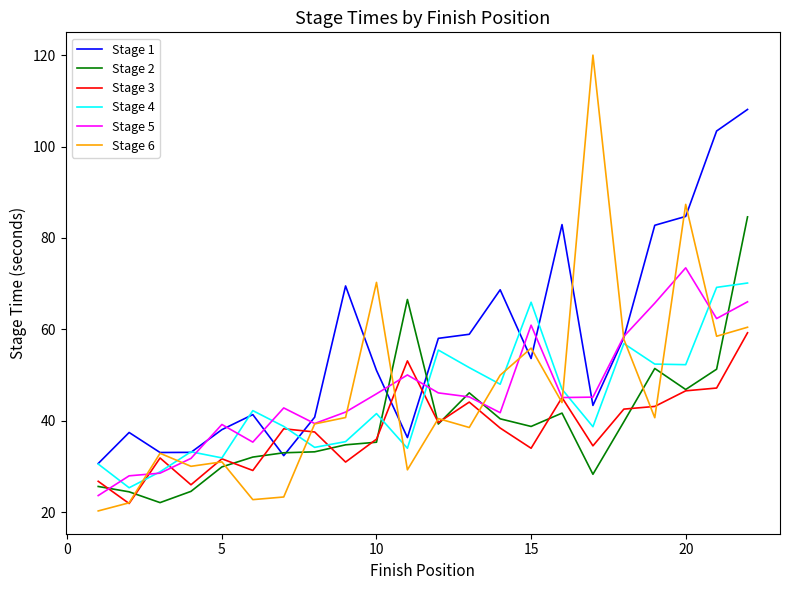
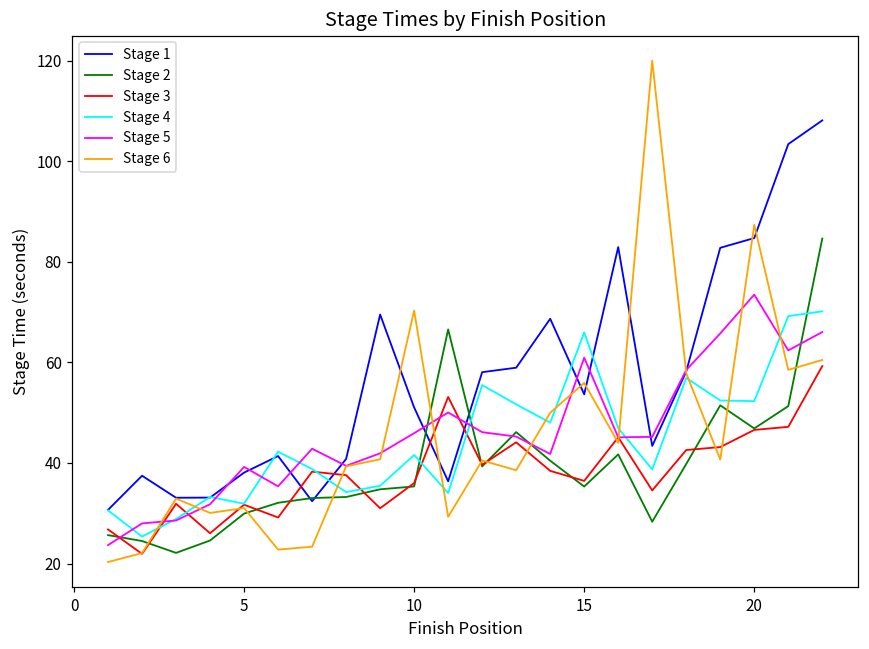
Stage 2, 15: 39 -> 35
Stage 3, 15: 34 -> 36
